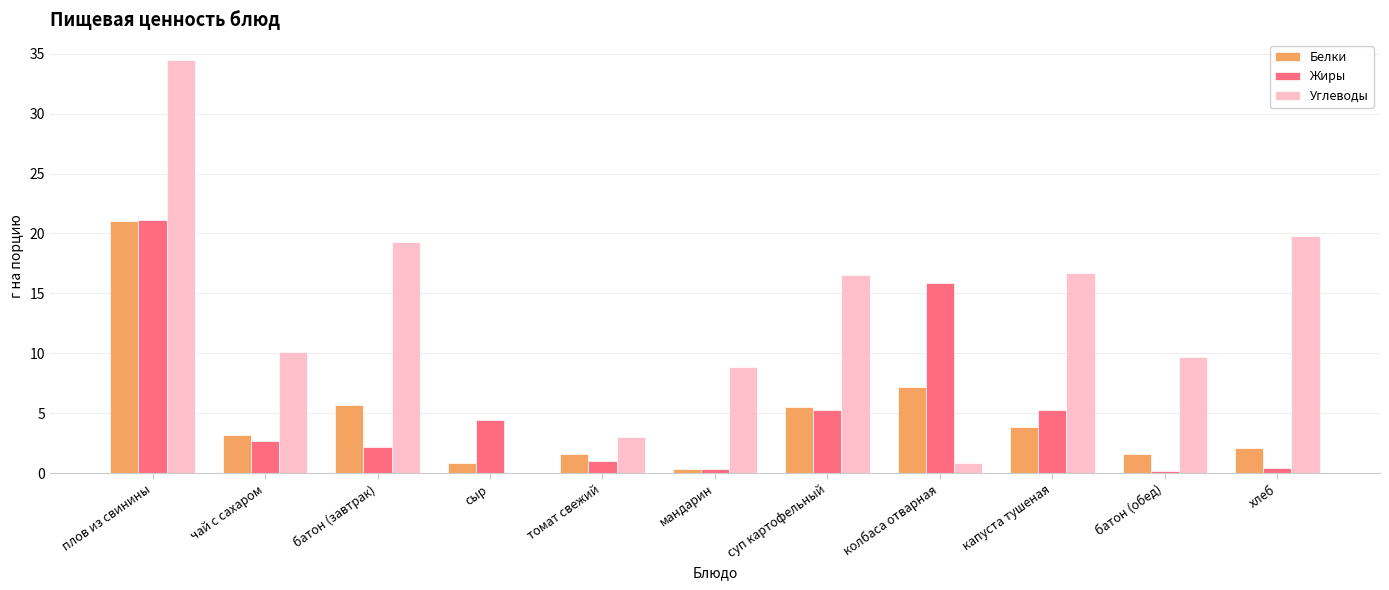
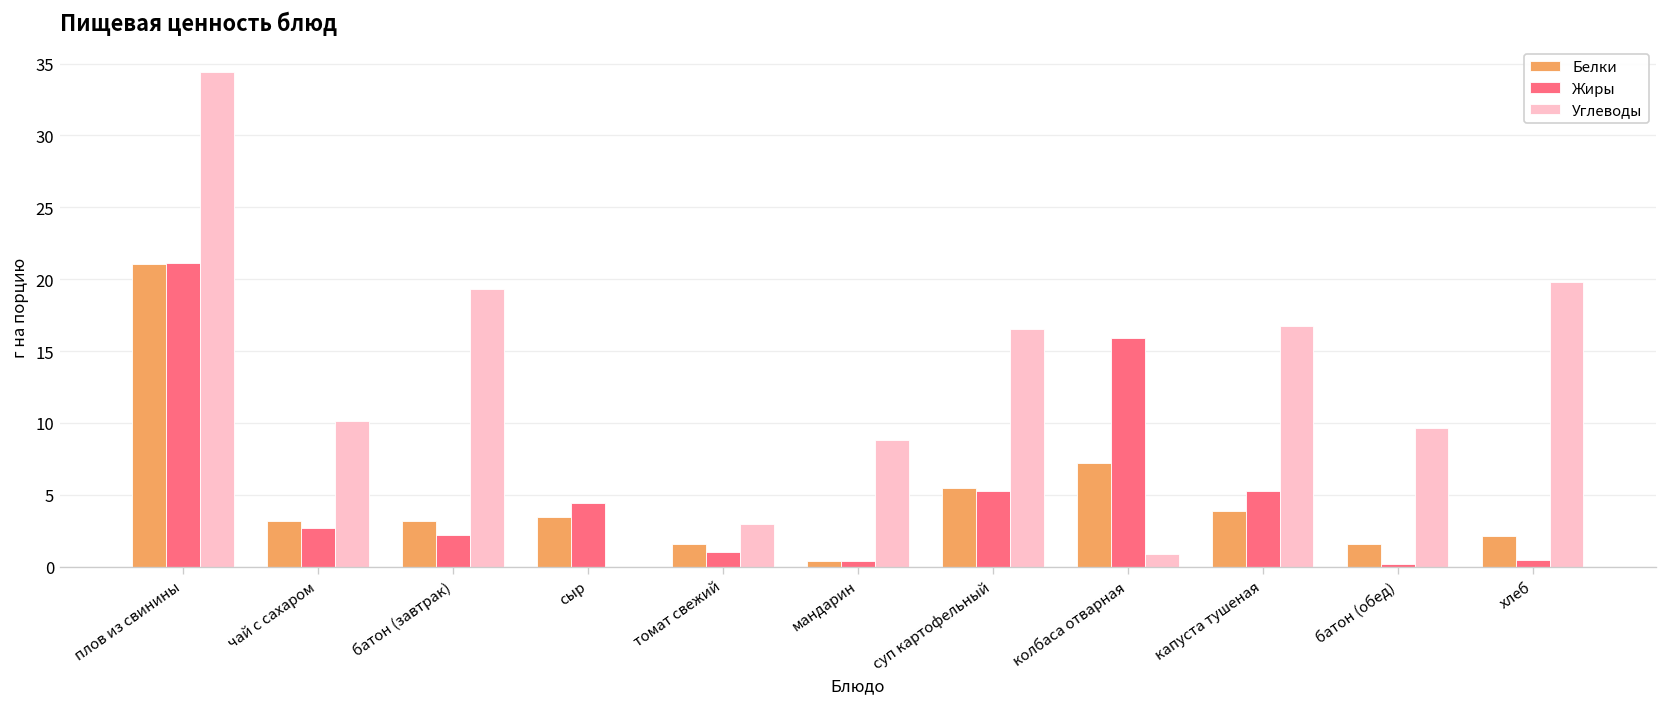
Белки, батон (завтрак): 5.6 -> 3.2
Белки, сыр: 0.9 -> 3.5
